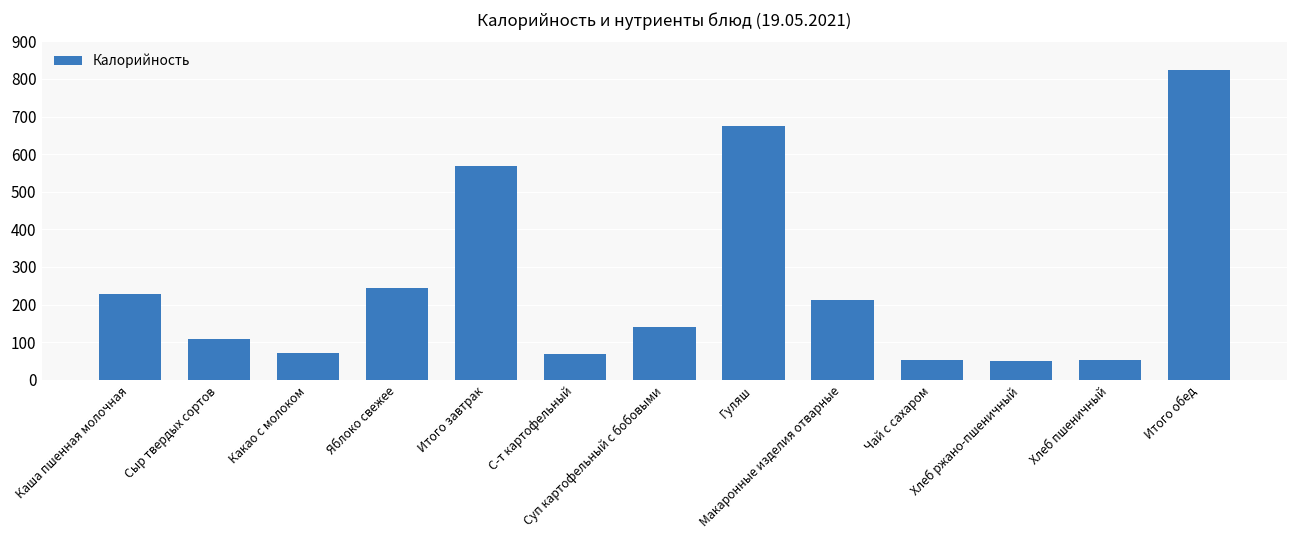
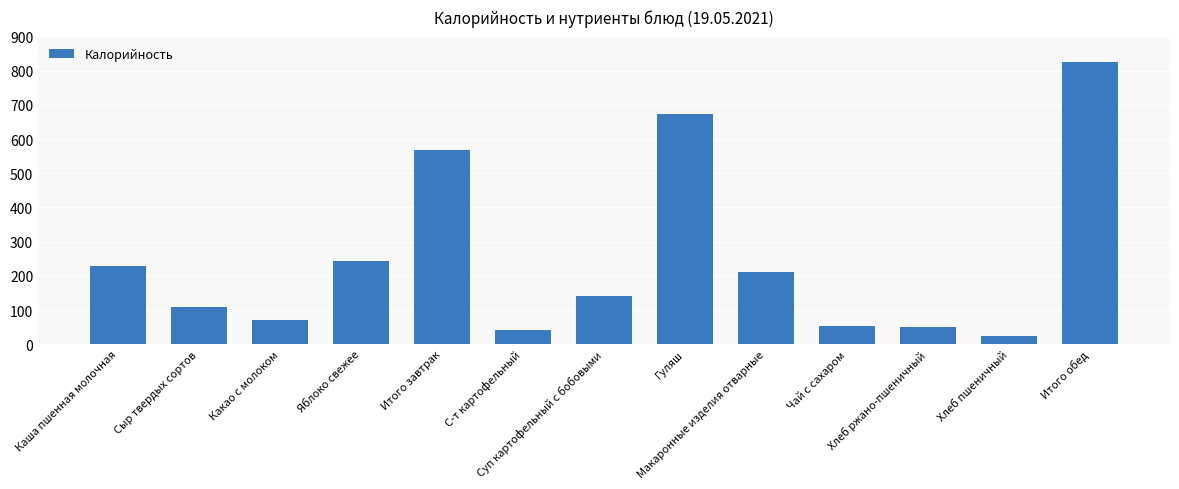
С-т картофельный: 70 -> 40
Хлеб пшеничный: 50 -> 20
